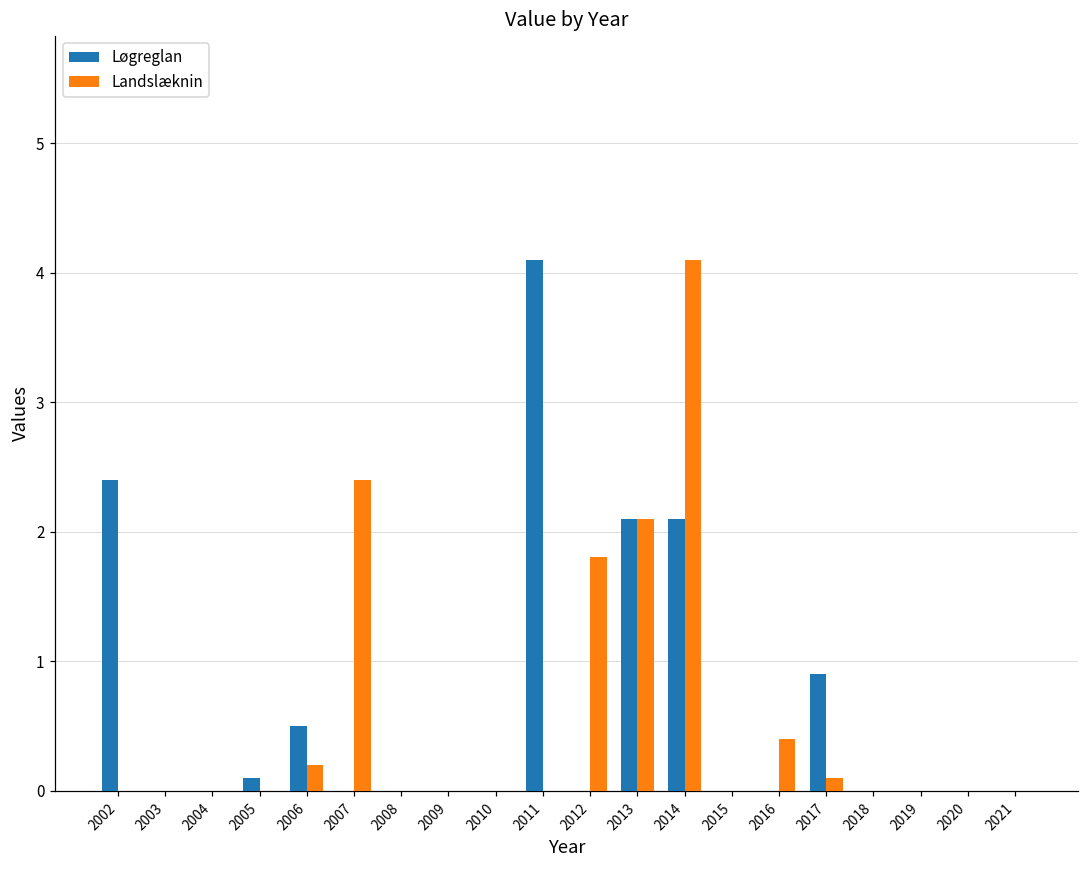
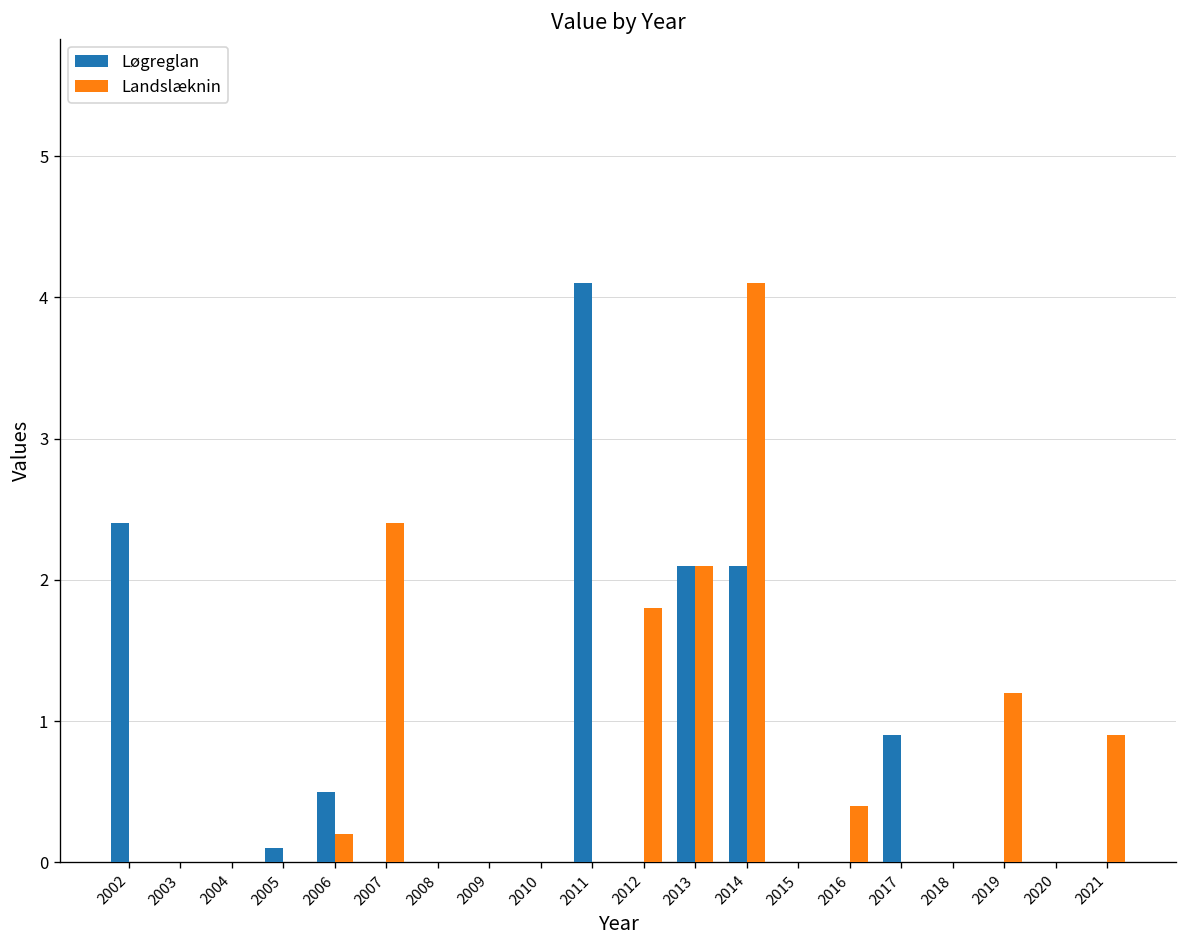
Landslæknin, 2017: 0.1 -> 0.0
Landslæknin, 2019: 0.0 -> 1.2
Landslæknin, 2021: 0.0 -> 0.9
